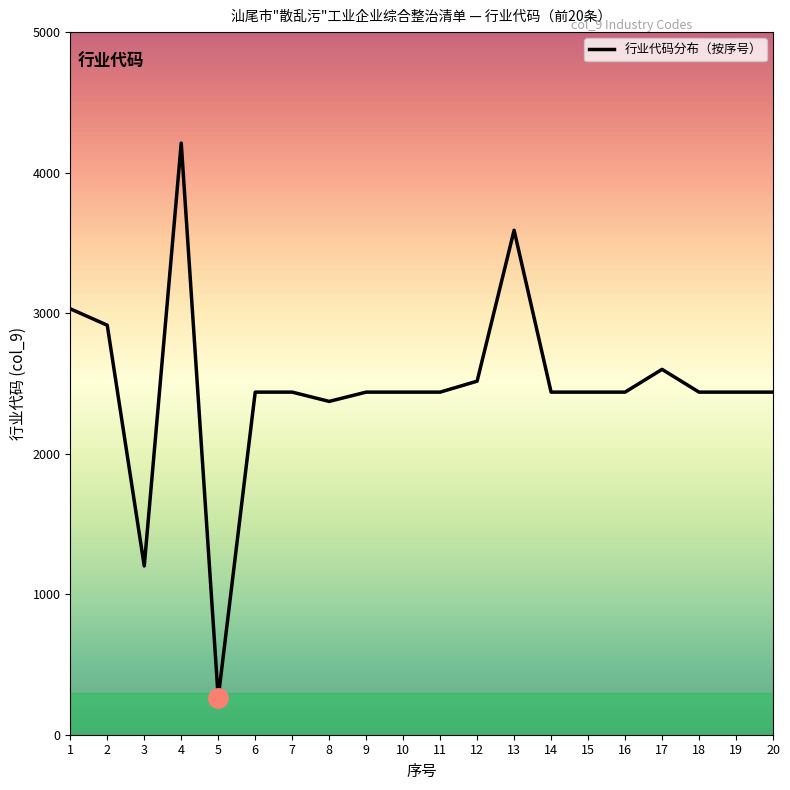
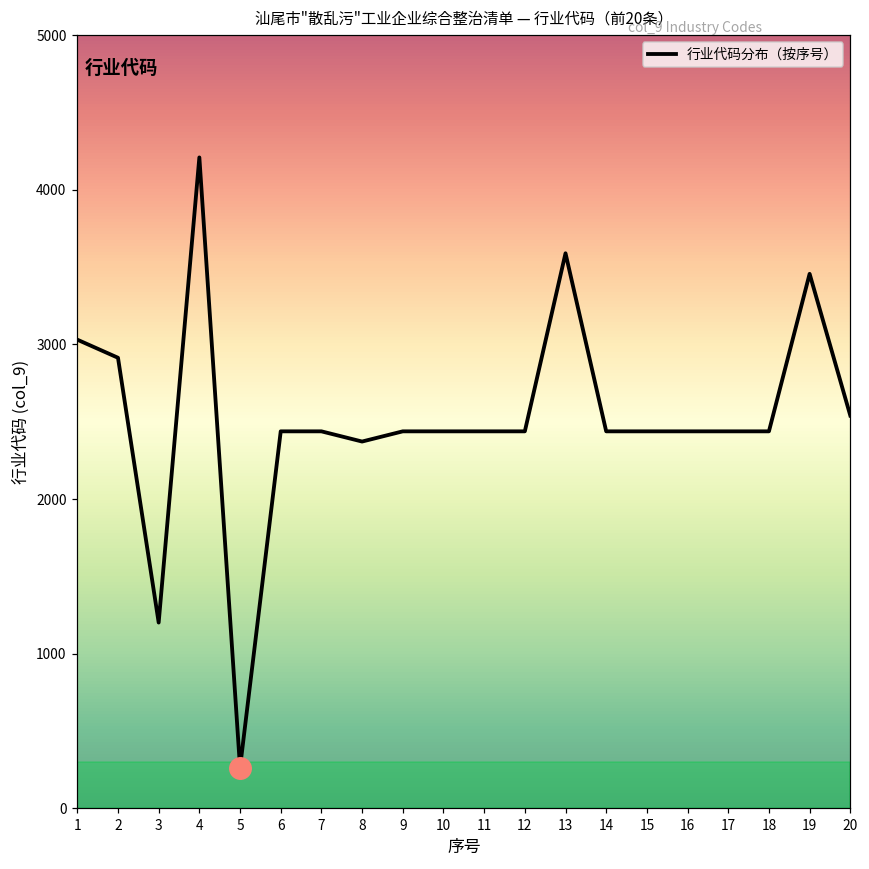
行业代码分布（按序号）, 12: 2520 -> 2440
行业代码分布（按序号）, 17: 2600 -> 2440
行业代码分布（按序号）, 19: 2440 -> 3460
行业代码分布（按序号）, 20: 2440 -> 2540
